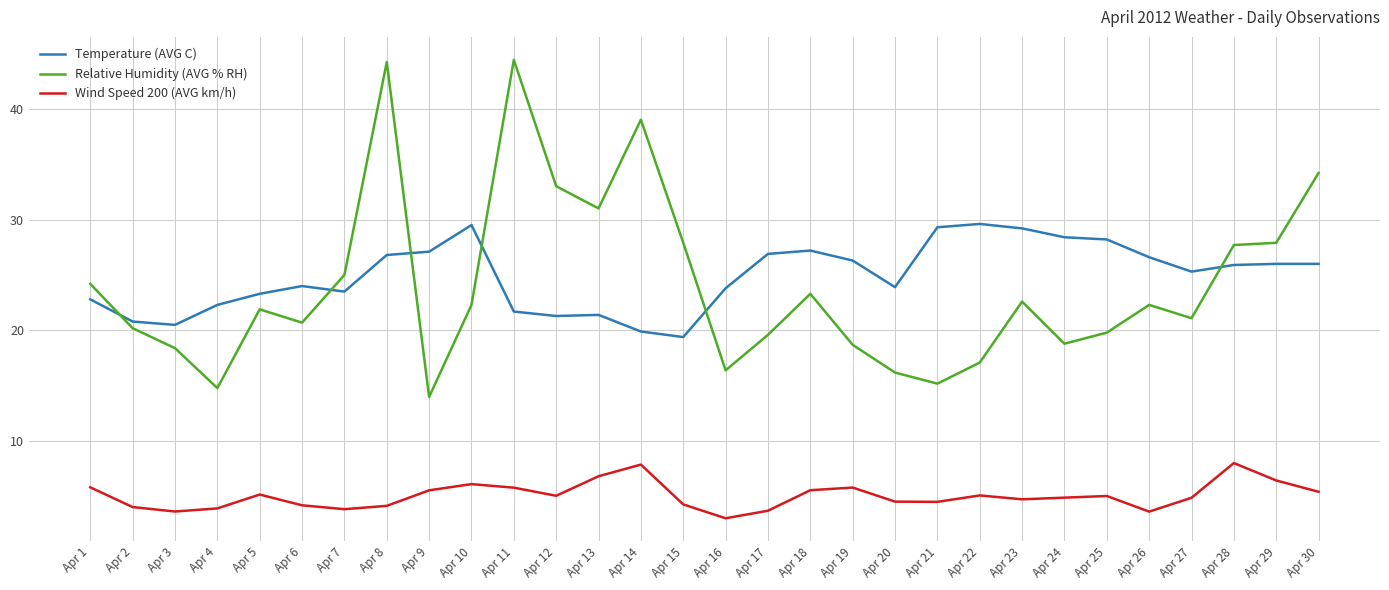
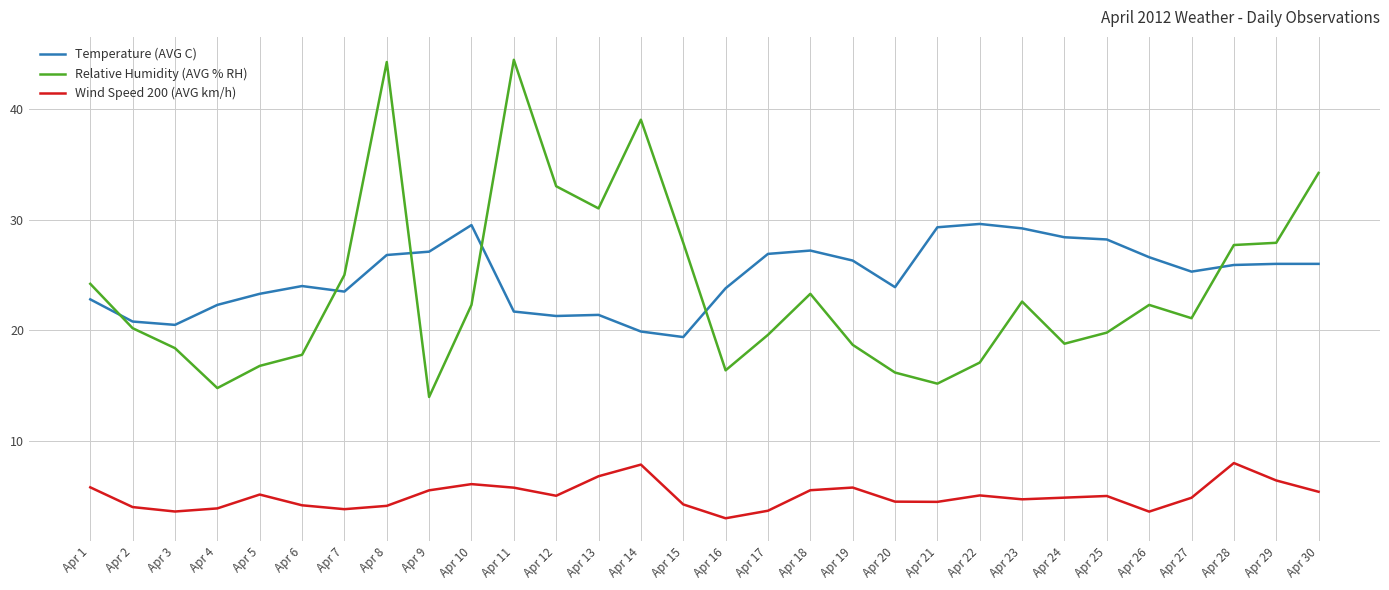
Relative Humidity (AVG % RH), Apr 5: 21.9 -> 16.8
Relative Humidity (AVG % RH), Apr 6: 20.7 -> 17.8
